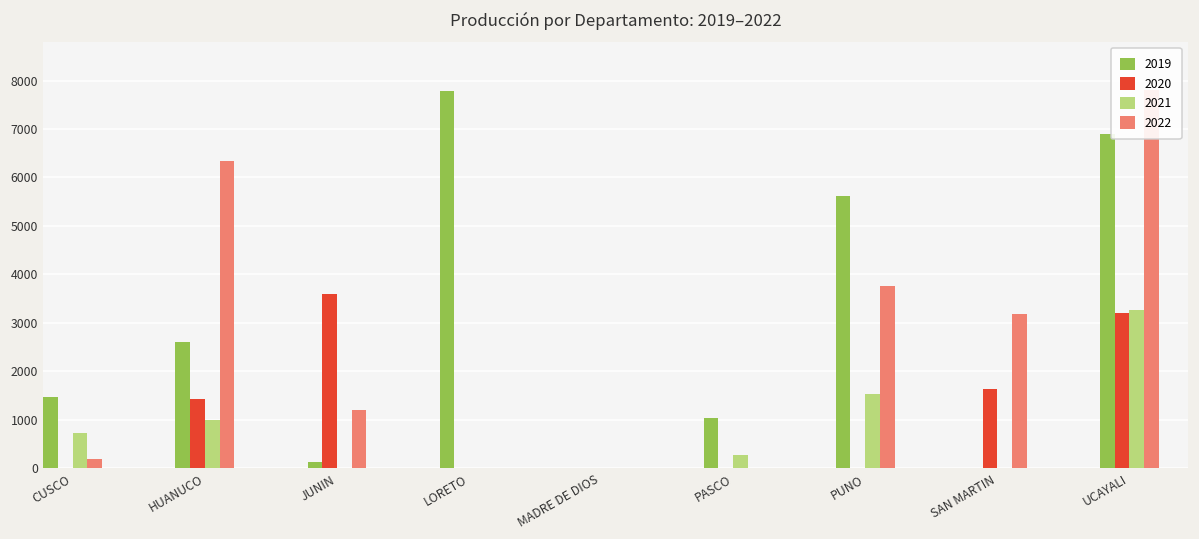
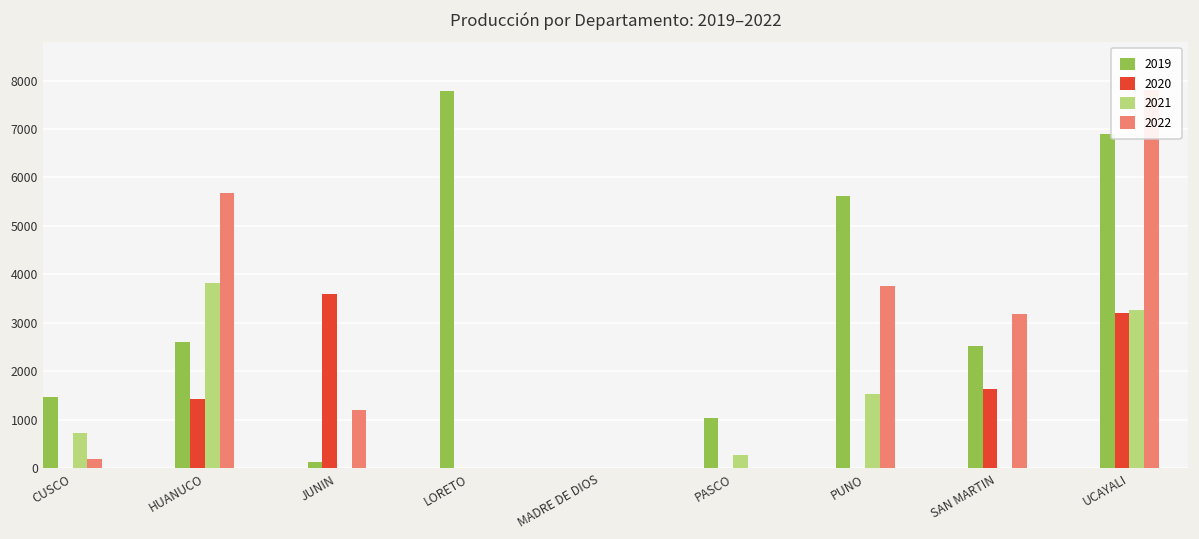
2021, HUANUCO: 1000 -> 3800
2022, HUANUCO: 6300 -> 5700
2019, SAN MARTIN: 0 -> 2500
